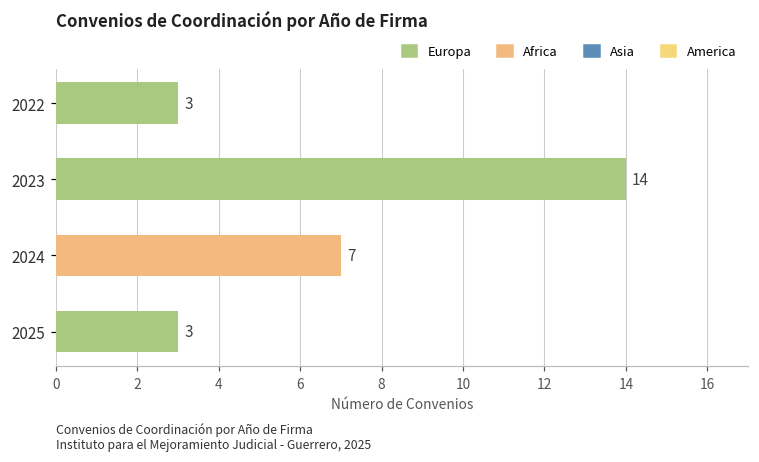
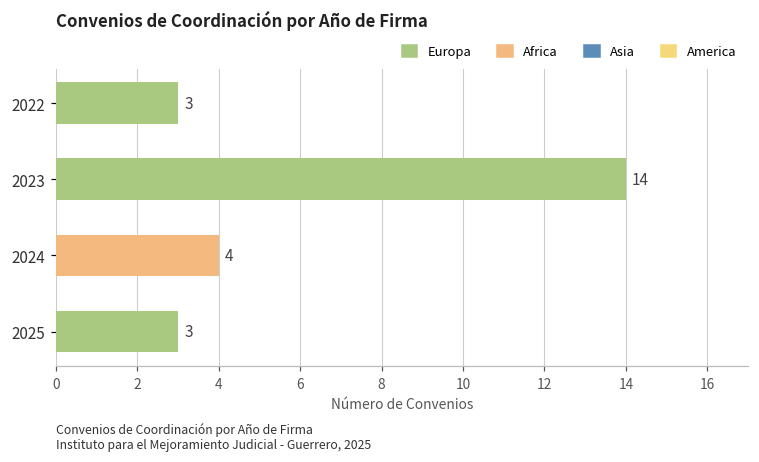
2024: 7 -> 4
